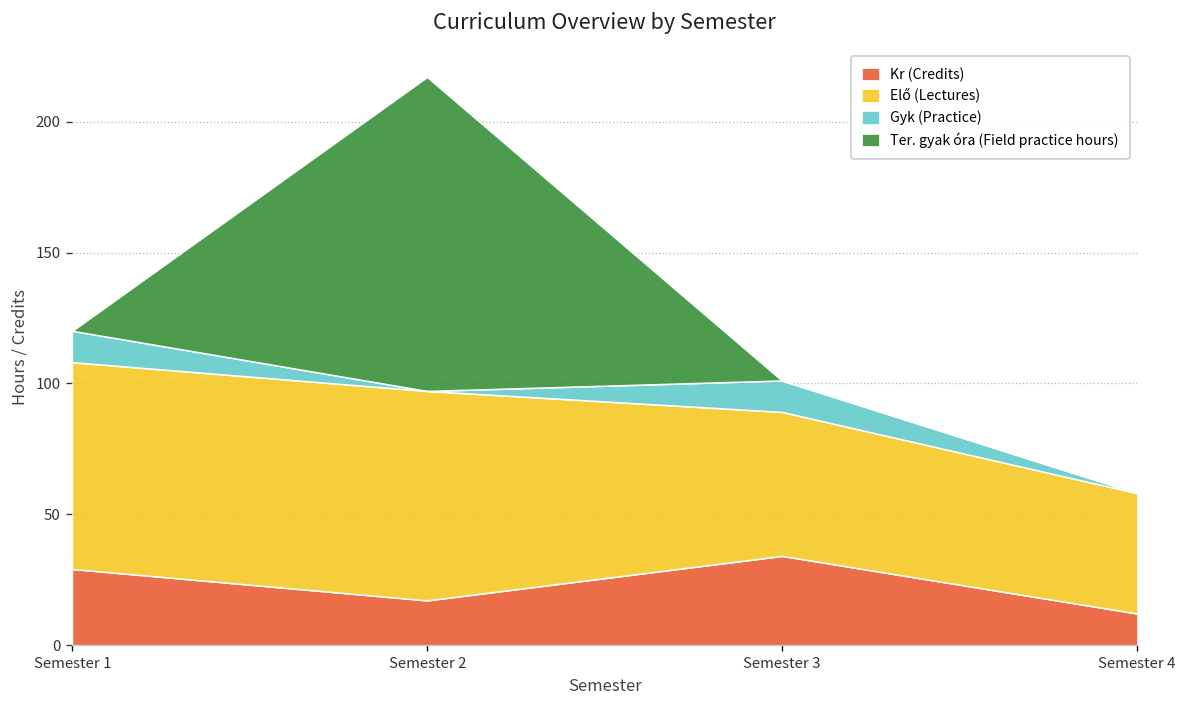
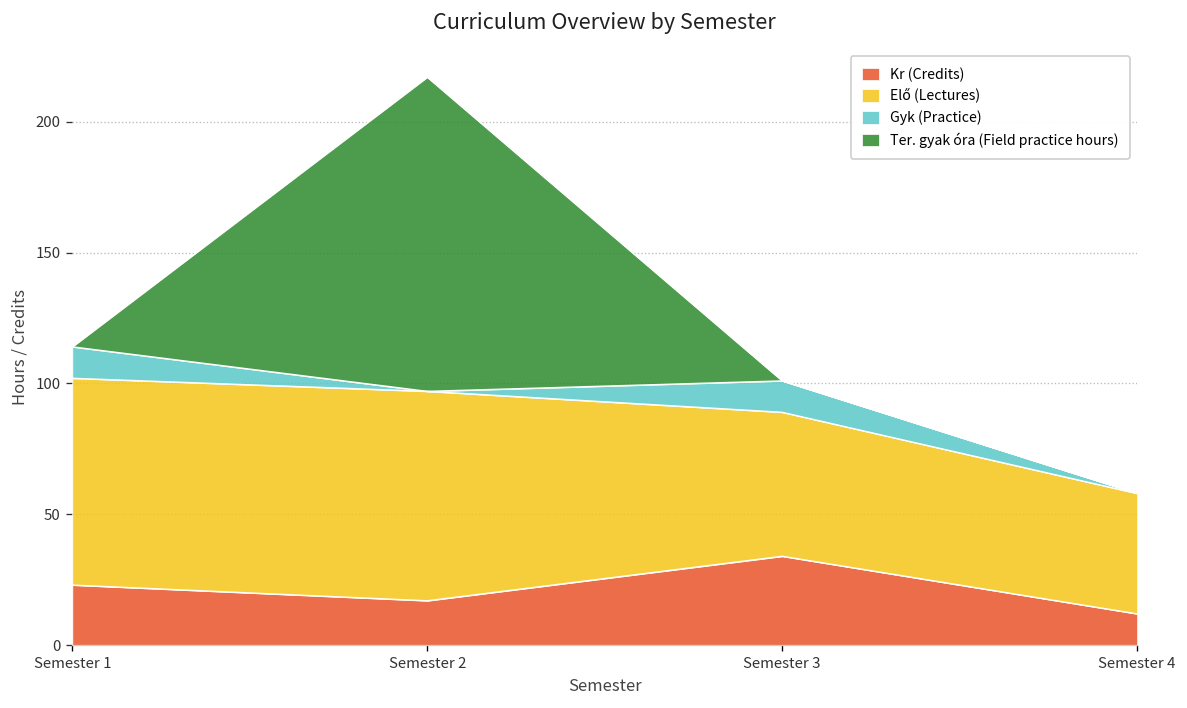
Kr (Credits), Semester 1: 29 -> 23
